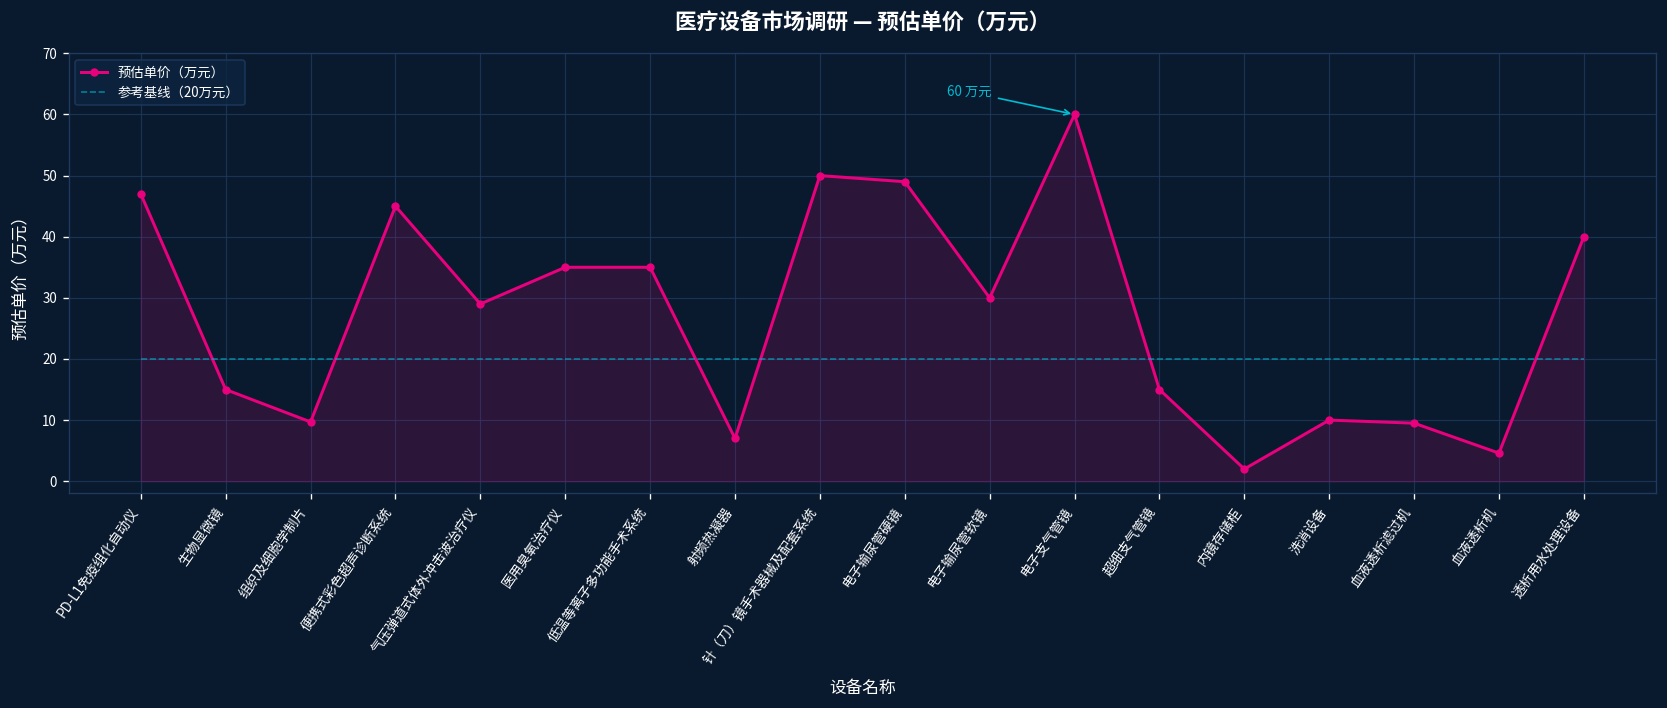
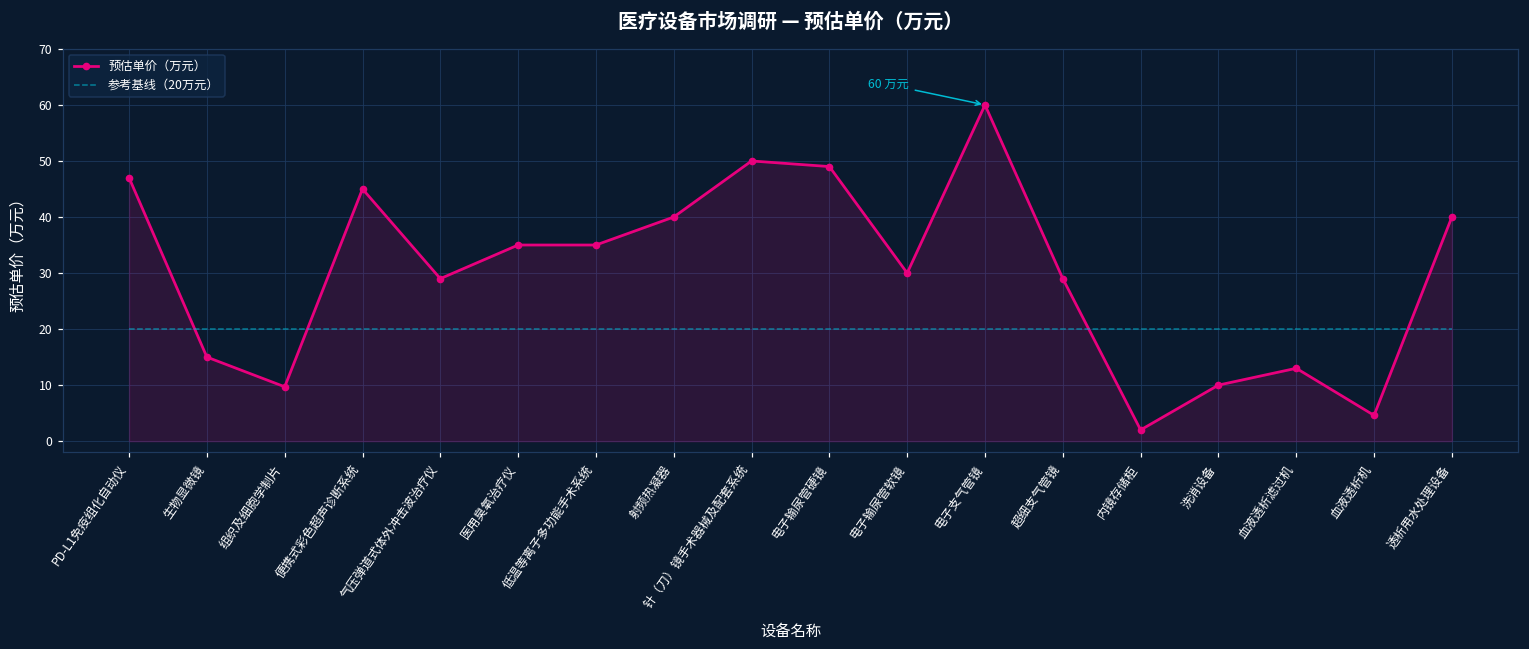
预估单价（万元）, 射频热凝器: 7 -> 40
预估单价（万元）, 超细支气管镜: 15 -> 29
预估单价（万元）, 血液透析滤过机: 10 -> 13
